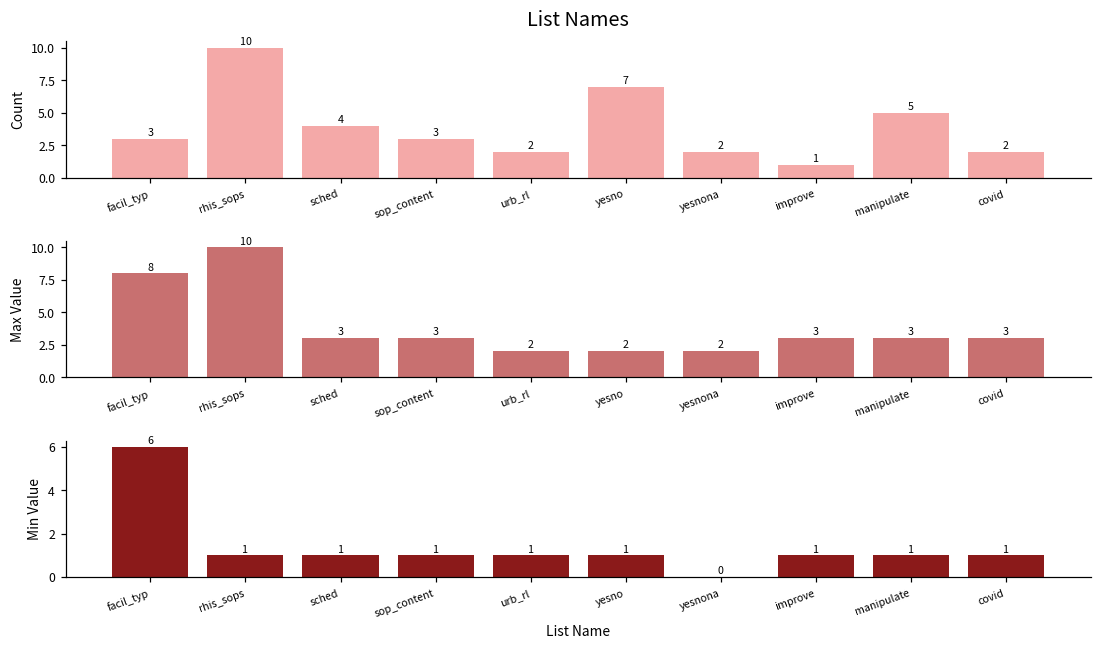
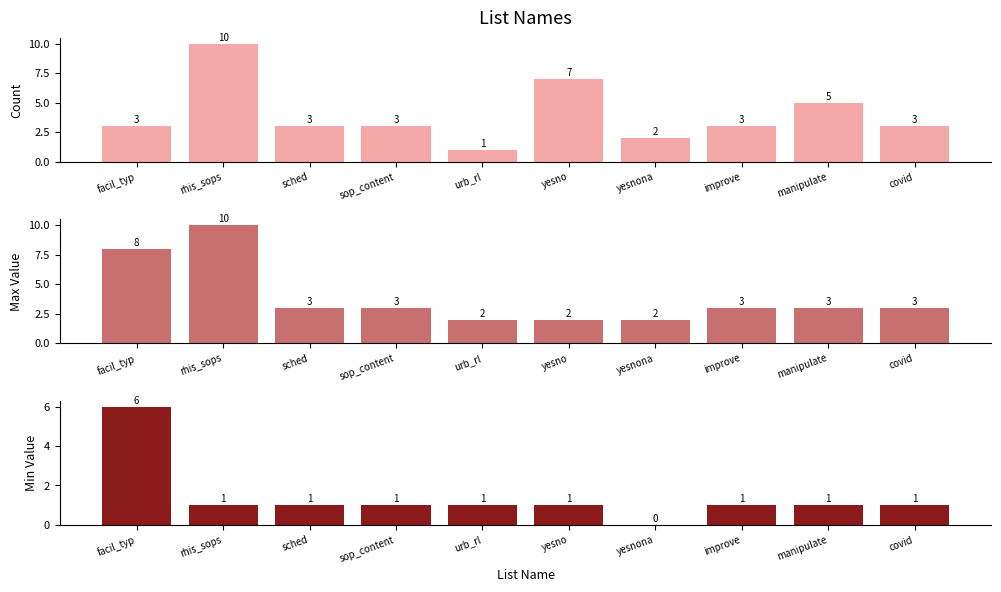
List Names, sched: 4 -> 3
List Names, urb_rl: 2 -> 1
List Names, improve: 1 -> 3
List Names, covid: 2 -> 3
